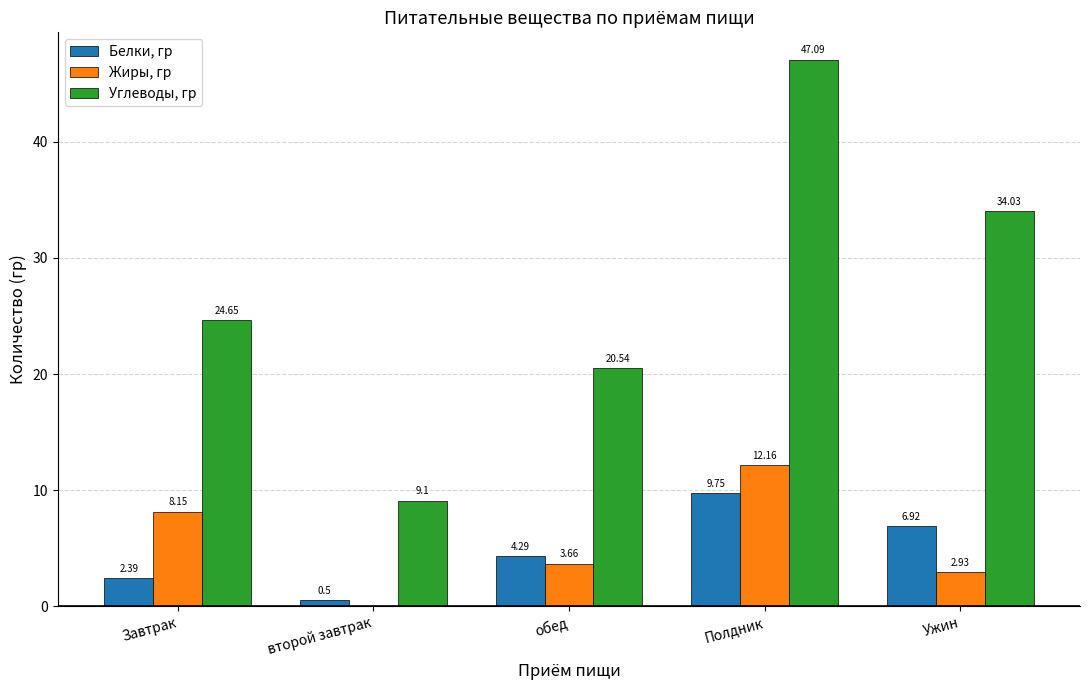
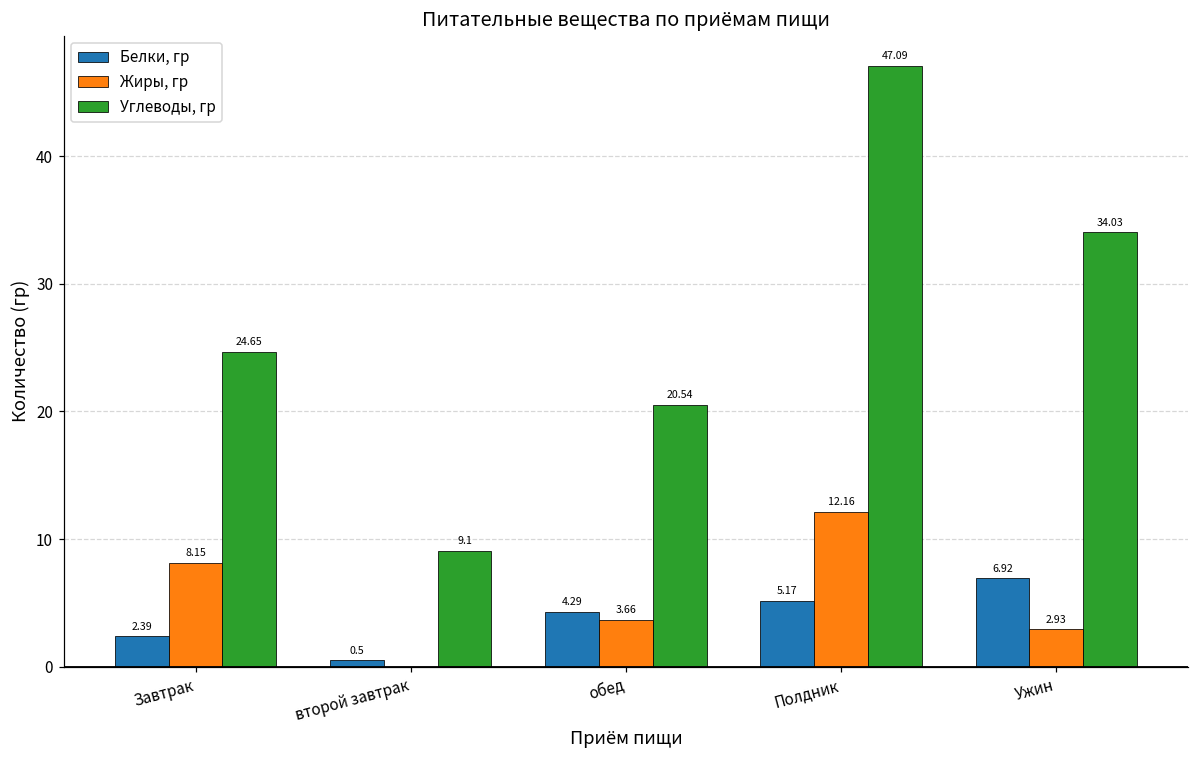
Белки, гр, Полдник: 9.75 -> 5.17
